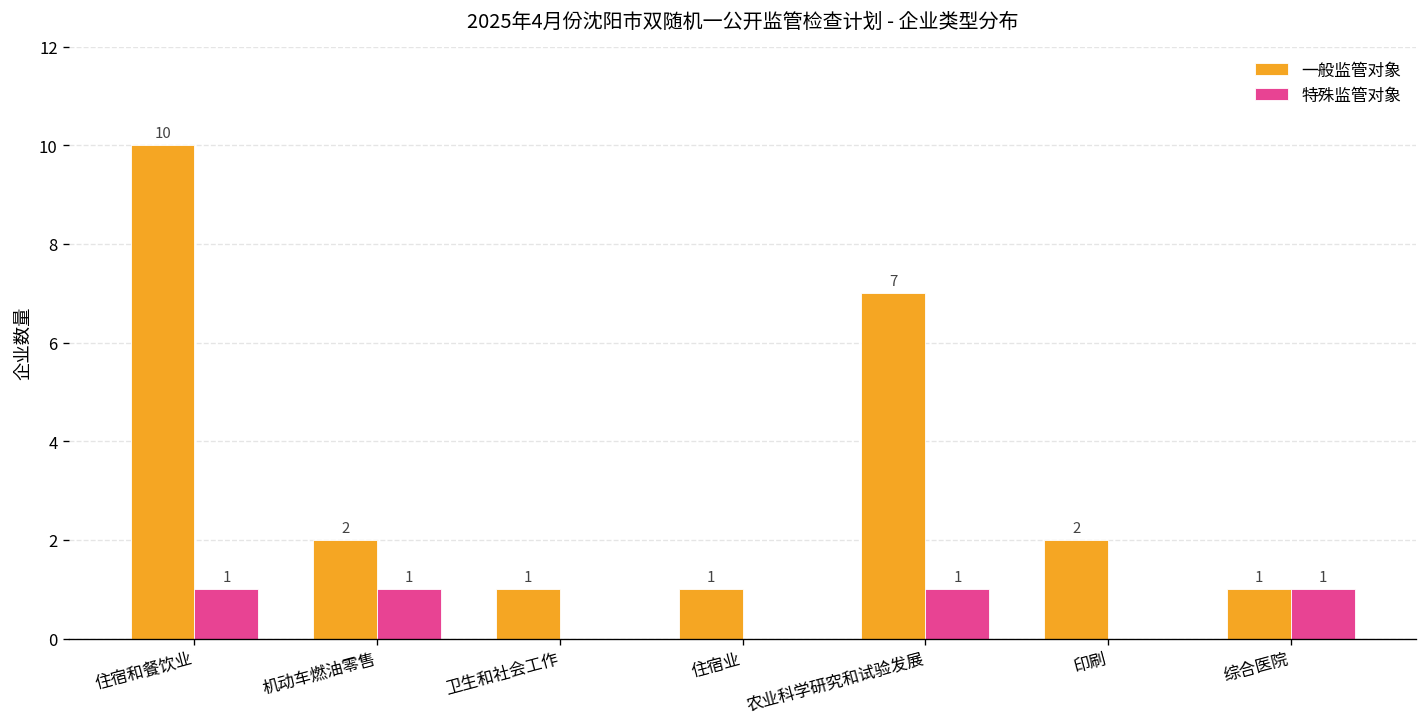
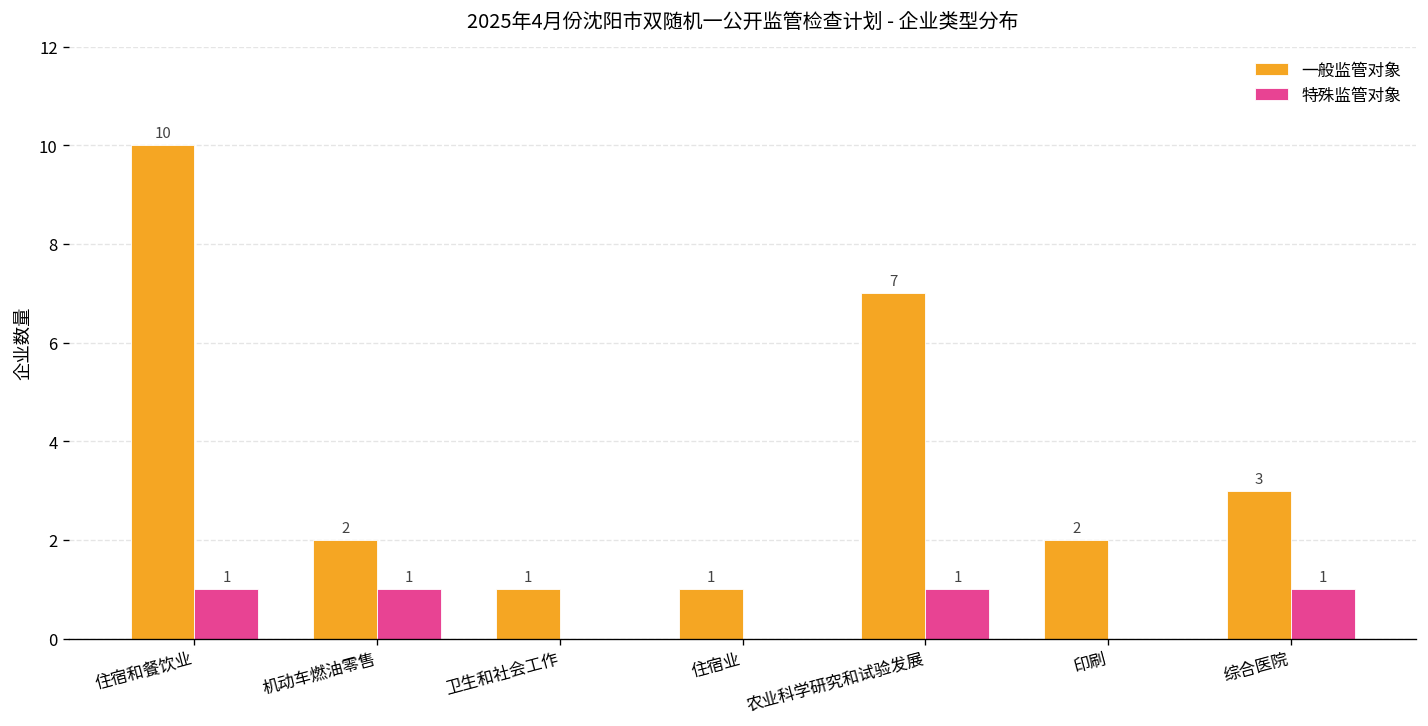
一般监管对象, 综合医院: 1 -> 3
